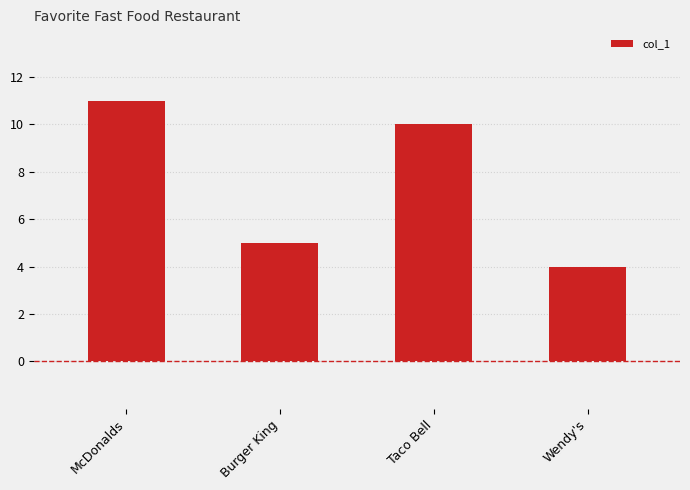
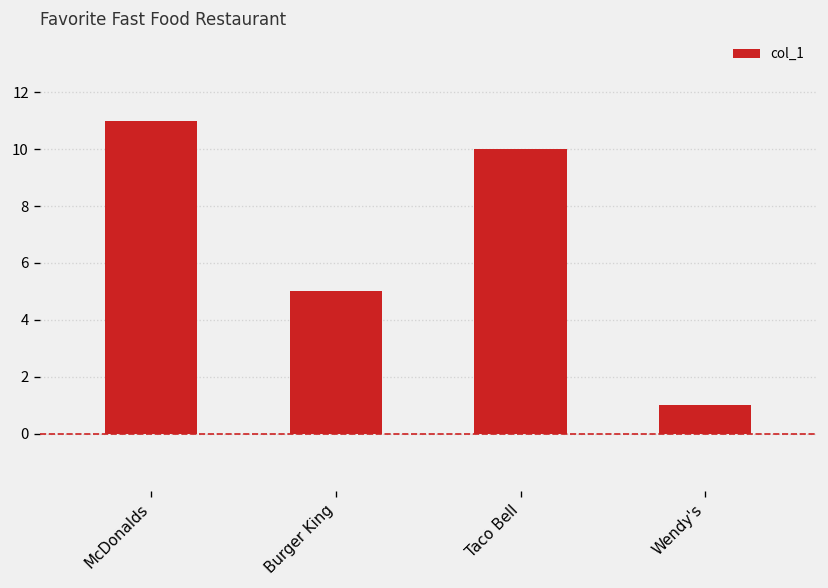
Wendy's: 4 -> 1
